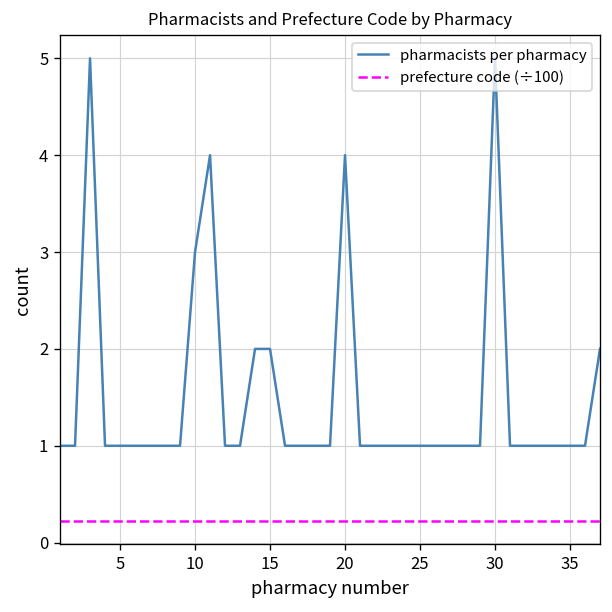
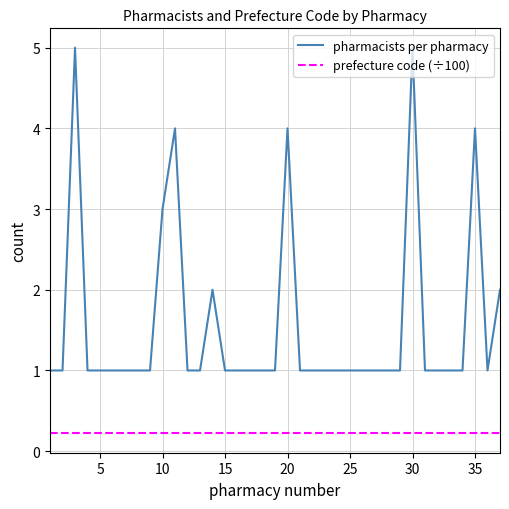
pharmacists per pharmacy, 15: 2 -> 1
pharmacists per pharmacy, 35: 1 -> 4
